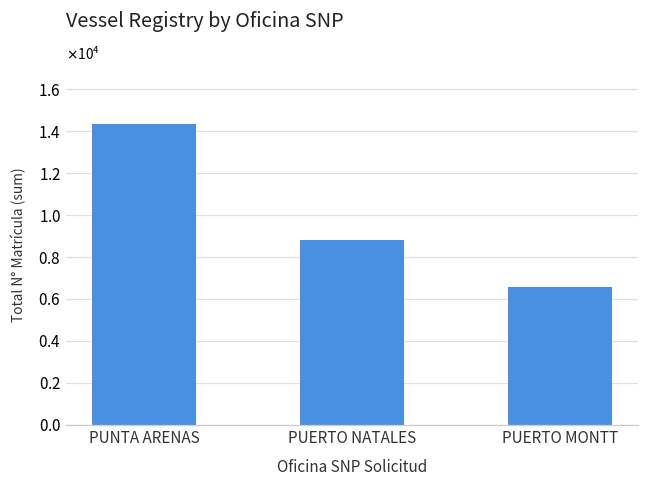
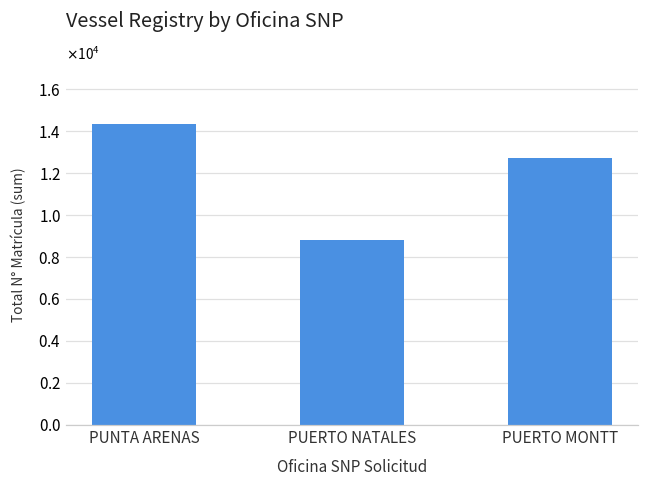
PUERTO MONTT: 6600 -> 12700
